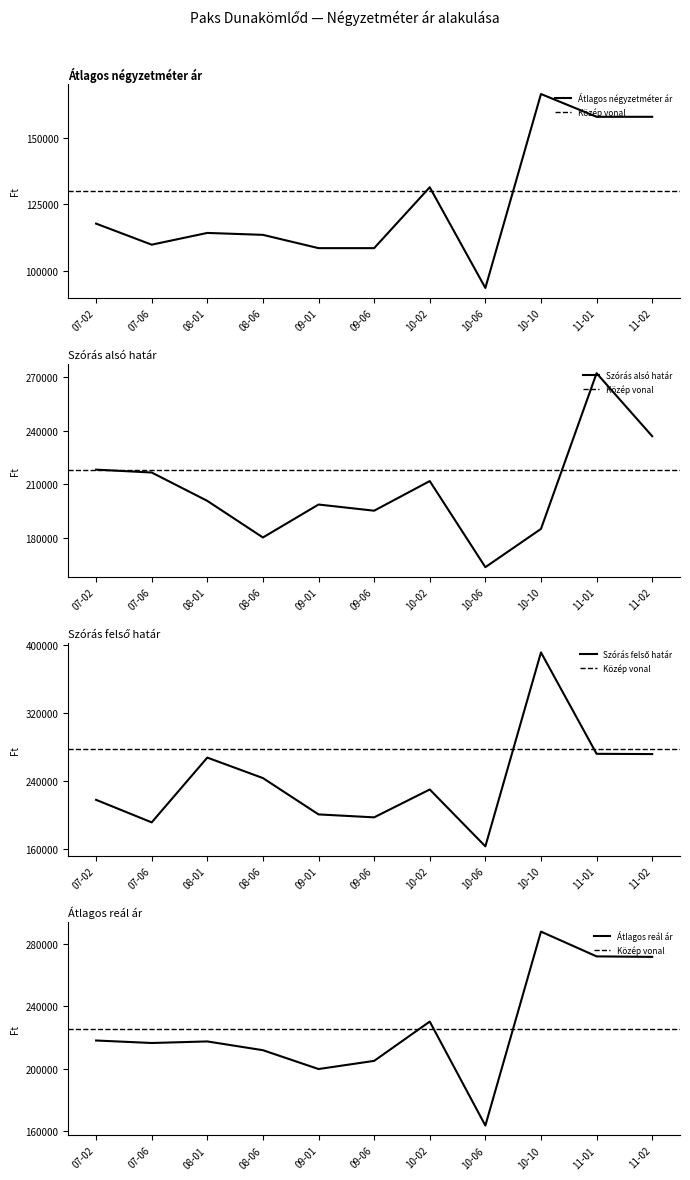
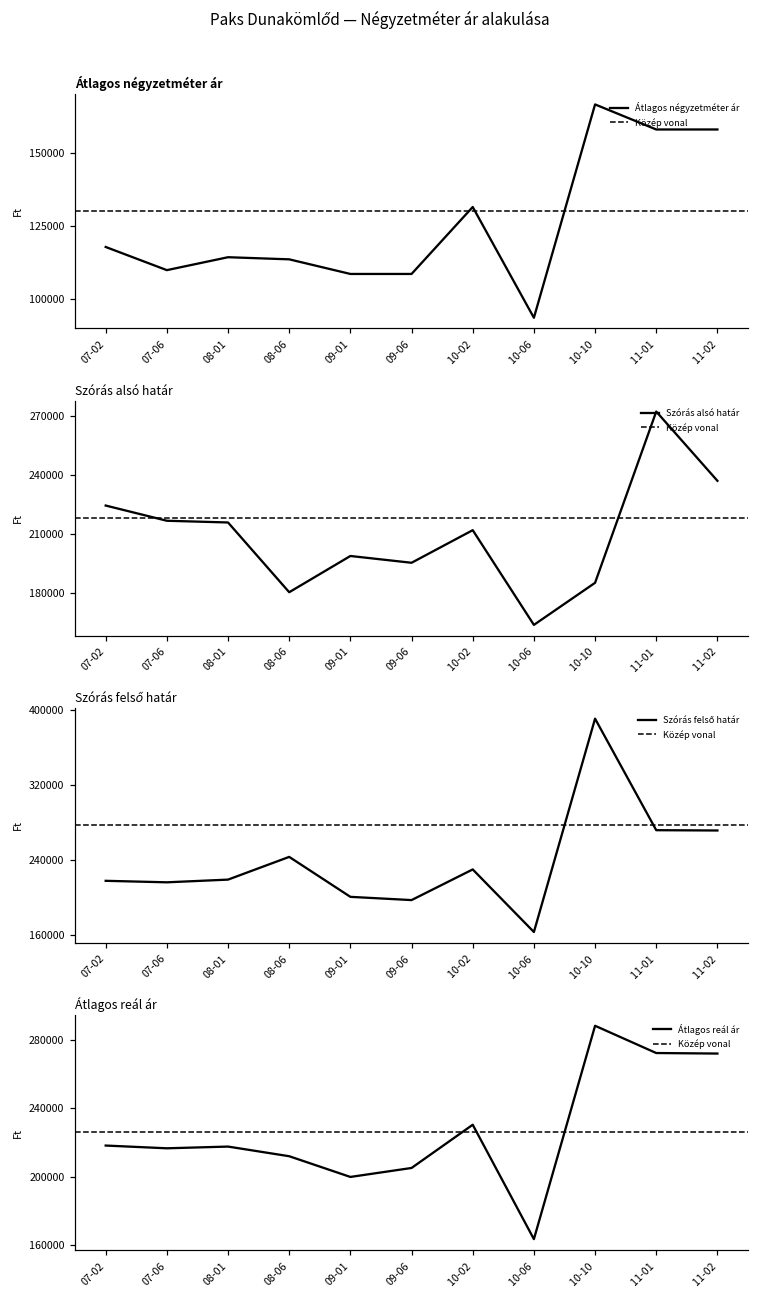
Szórás alsó határ, 07-02: 218000 -> 224000
Szórás alsó határ, 08-01: 201000 -> 216000
Szórás felső határ, 07-06: 190000 -> 220000
Szórás felső határ, 08-01: 270000 -> 220000
